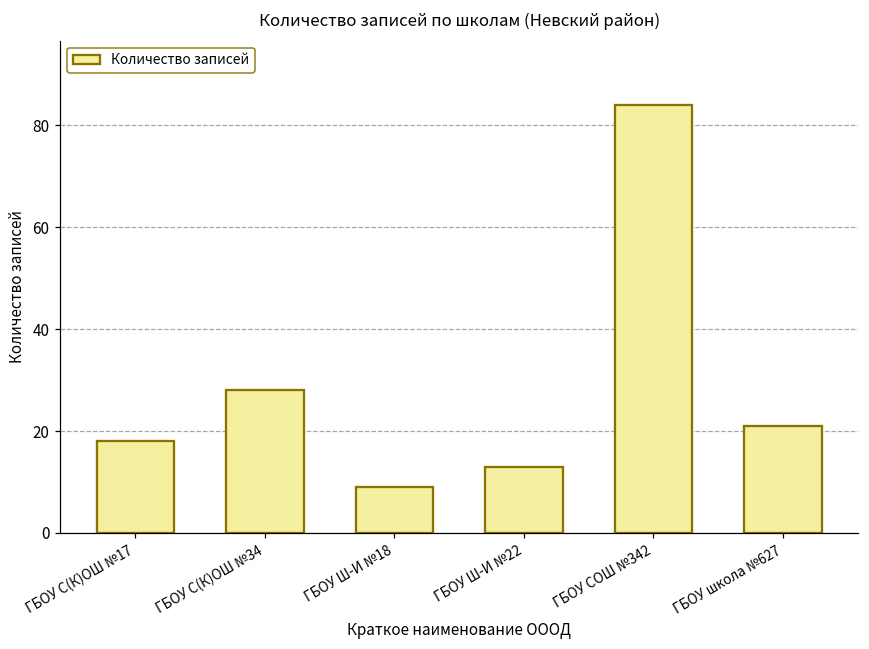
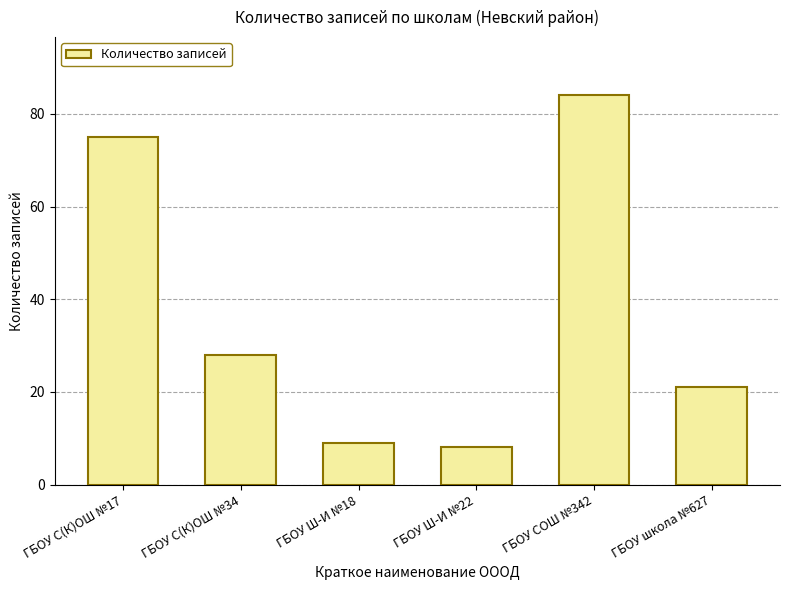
ГБОУ С(К)ОШ №17: 18 -> 75
ГБОУ Ш-И №22: 13 -> 8
